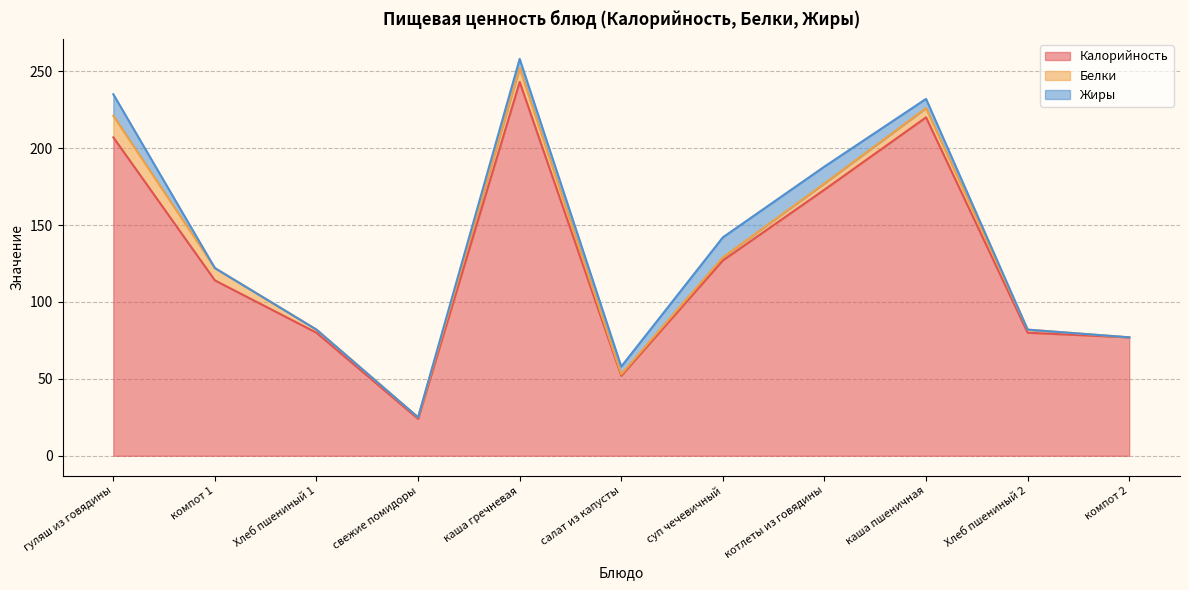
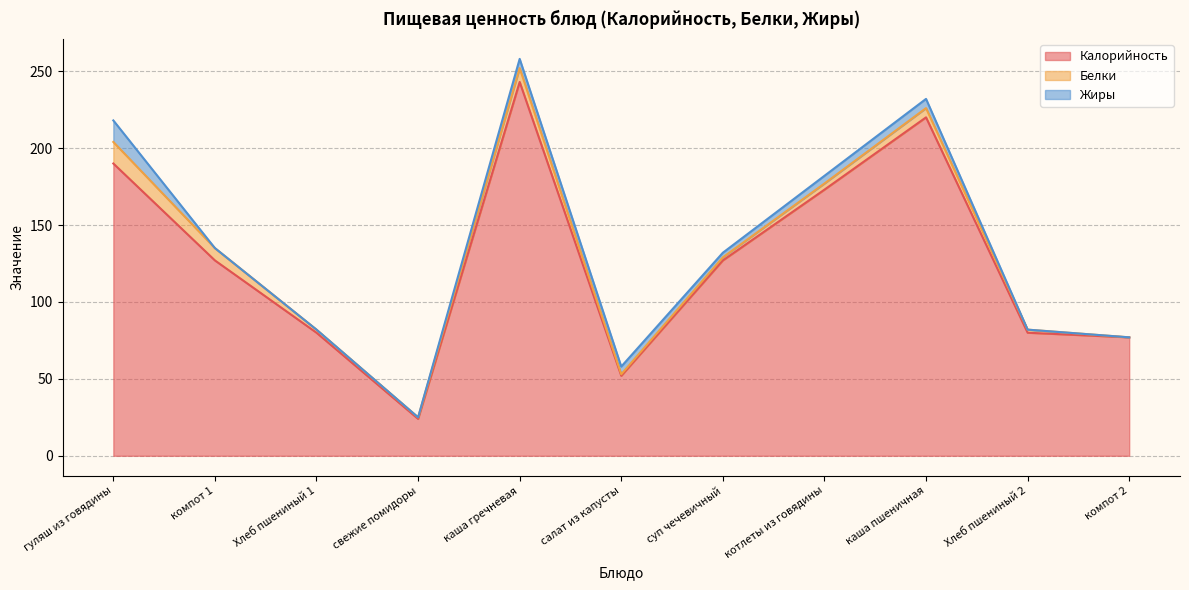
Калорийность, гуляш из говядины: 207 -> 190
Калорийность, компот 1: 114 -> 127
Жиры, суп чечевичный: 13 -> 3
Жиры, котлеты из говядины: 11 -> 5
